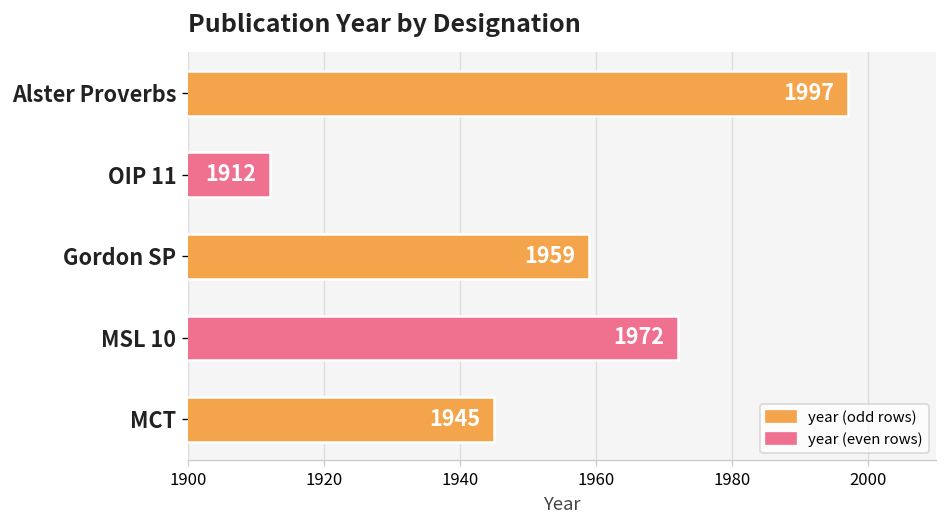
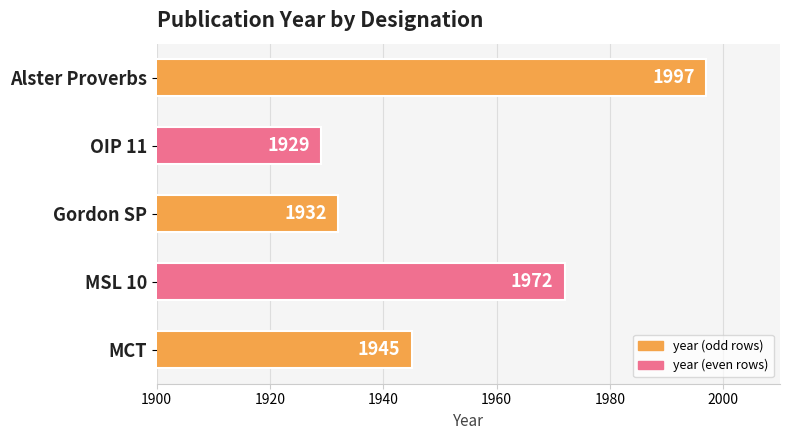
OIP 11: 1912 -> 1929
Gordon SP: 1959 -> 1932
